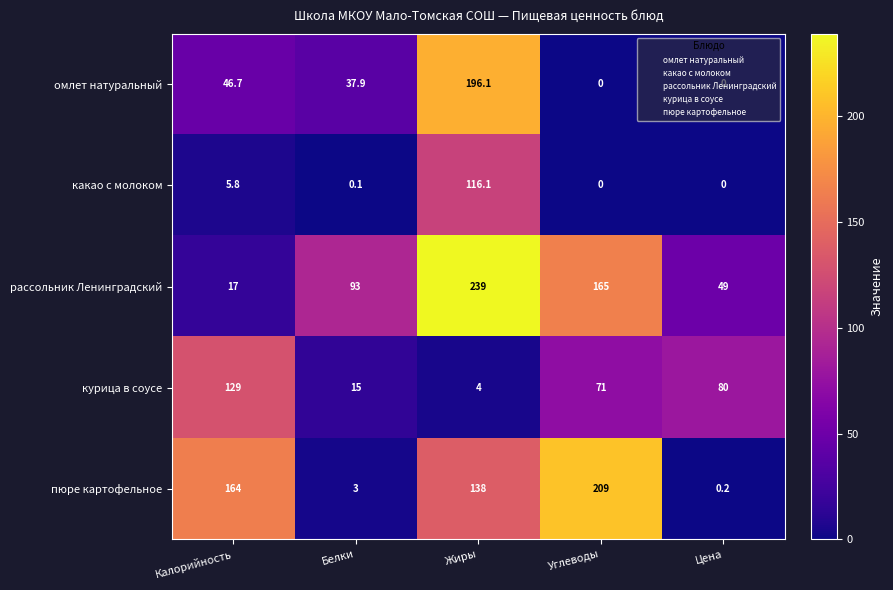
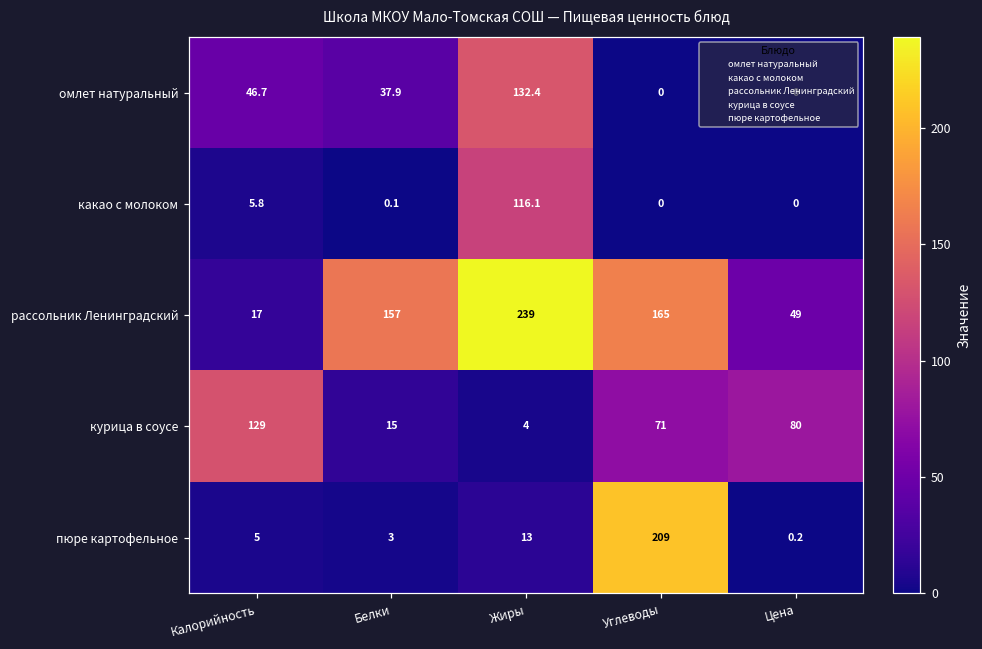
омлет натуральный, Жиры: 196.1 -> 132.4
рассольник Ленинградский, Белки: 93 -> 157
пюре картофельное, Калорийность: 164 -> 5
пюре картофельное, Жиры: 138 -> 13
